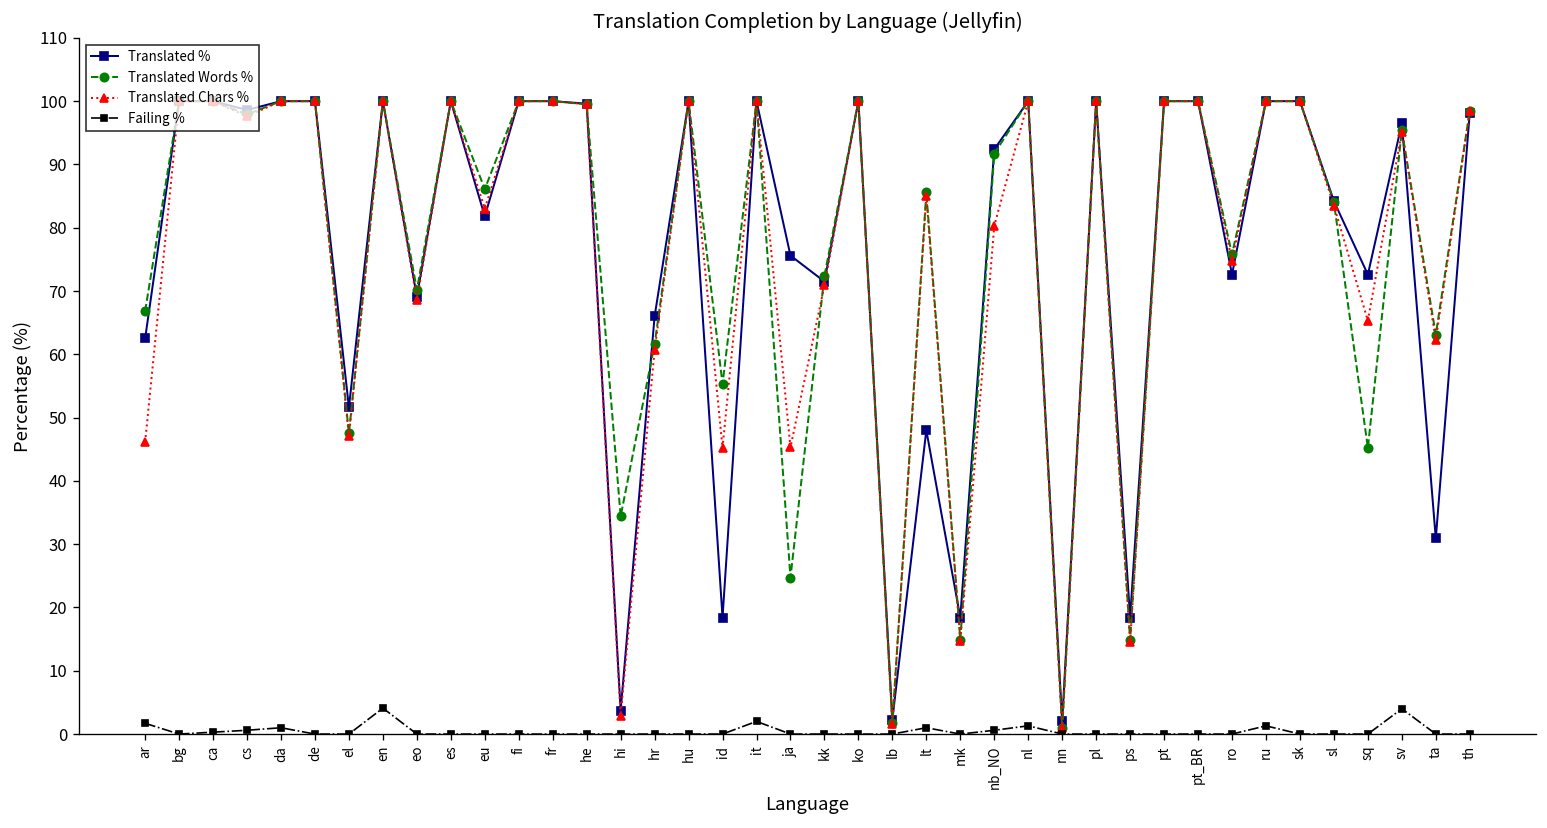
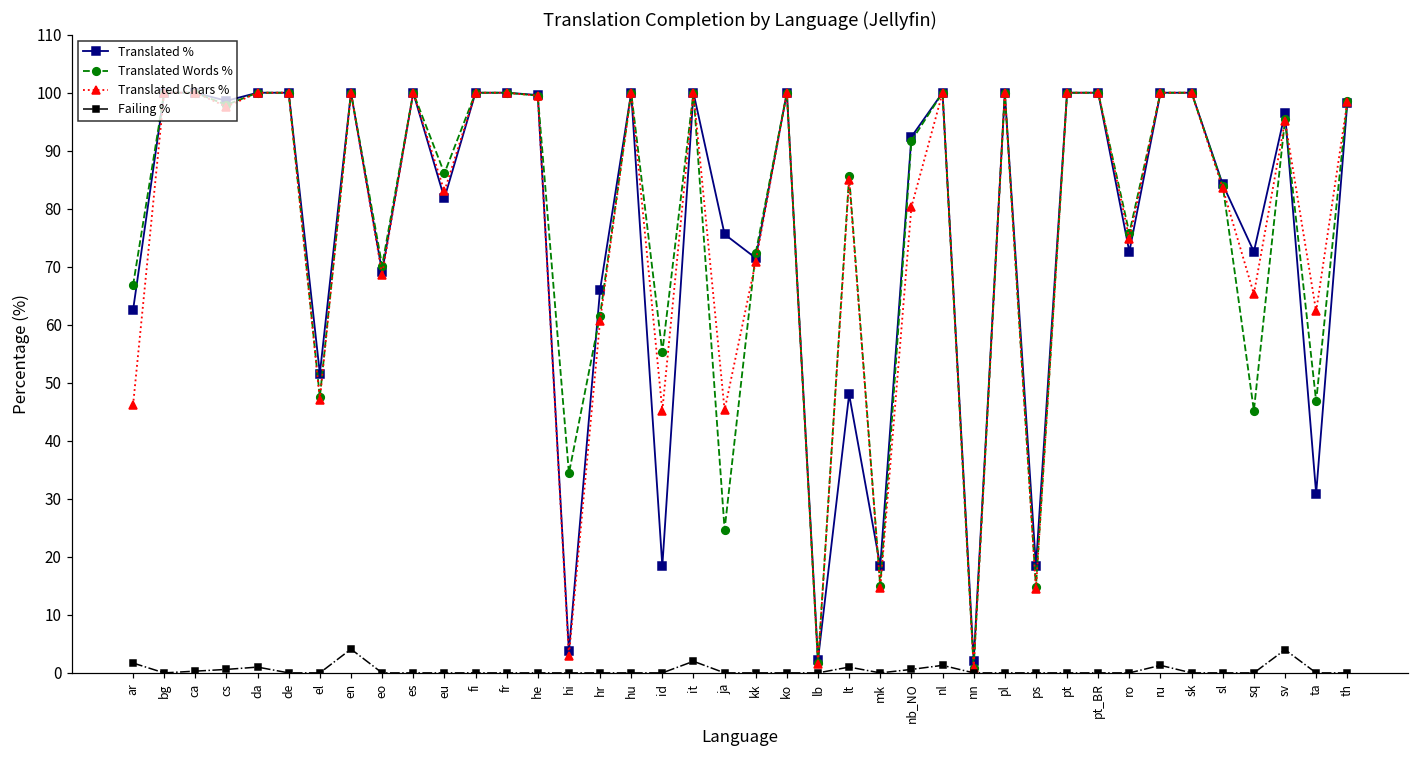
Translated Words %, ta: 63 -> 47
